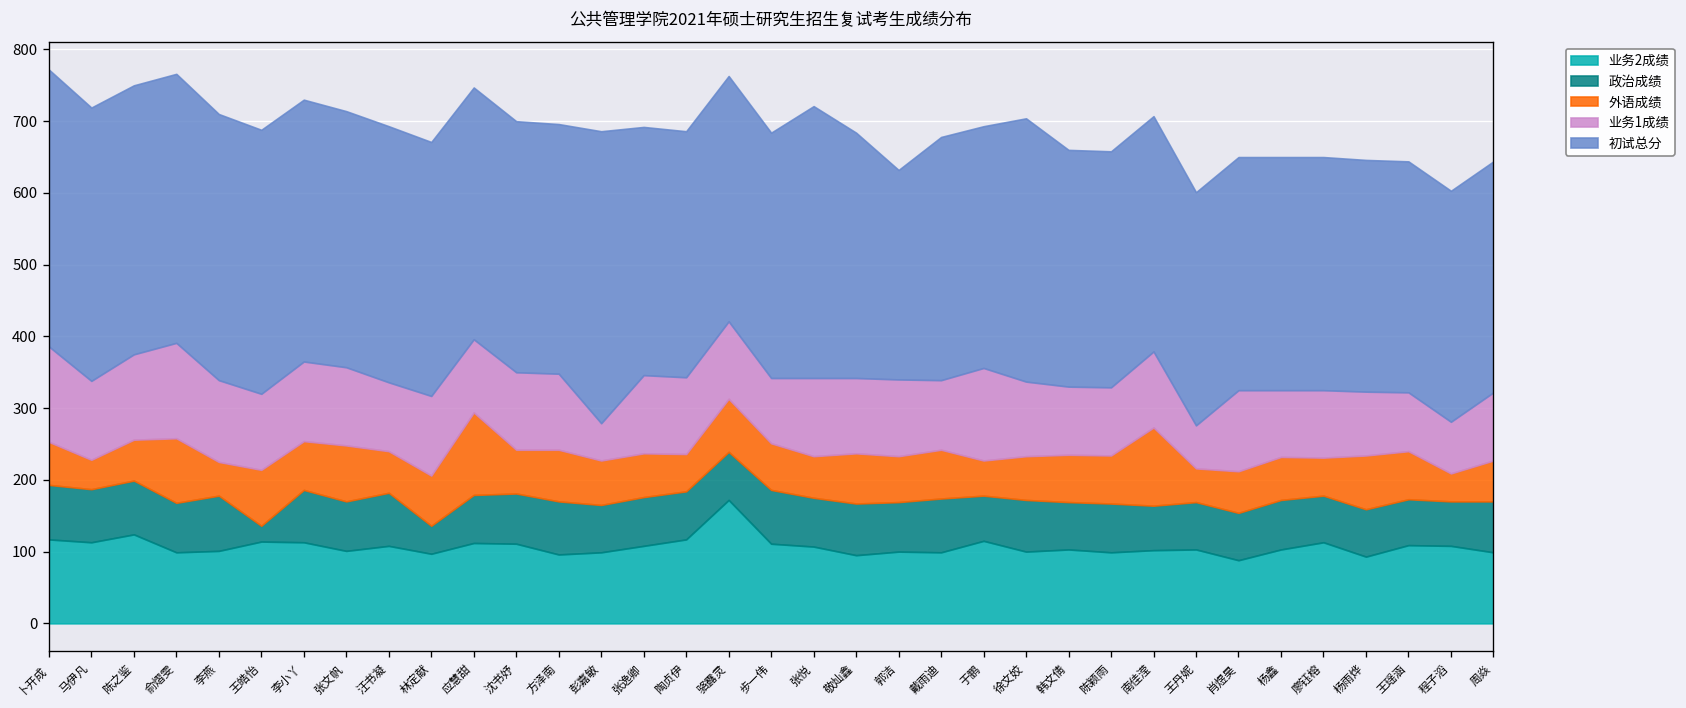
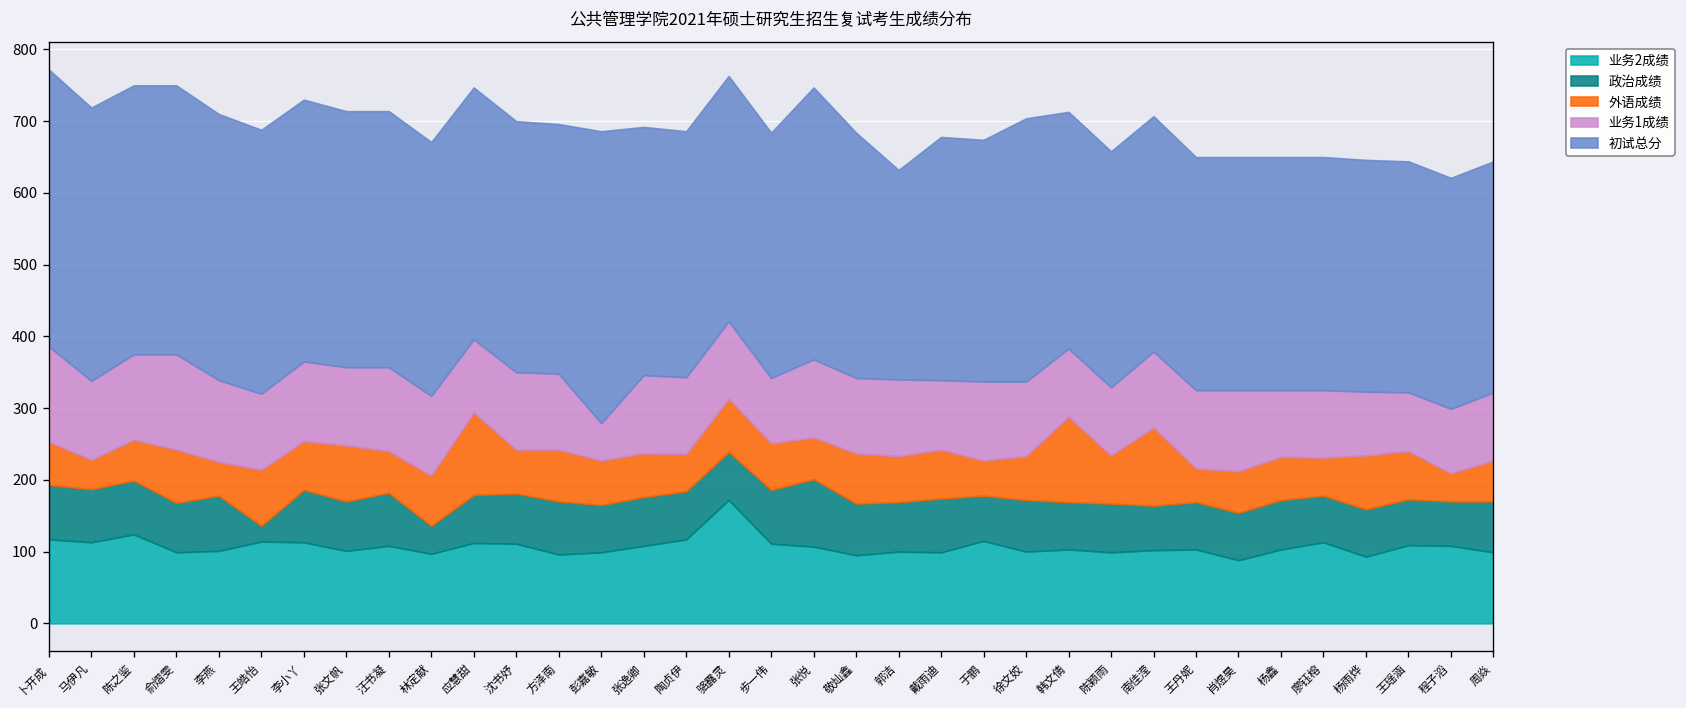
外语成绩, 俞熠雯: 90 -> 70
业务1成绩, 汪书凝: 100 -> 120
政治成绩, 张悦: 70 -> 90
业务1成绩, 于鹏: 130 -> 110
外语成绩, 韩文倩: 70 -> 120
业务1成绩, 王丹妮: 60 -> 110
业务1成绩, 程子滔: 70 -> 90
